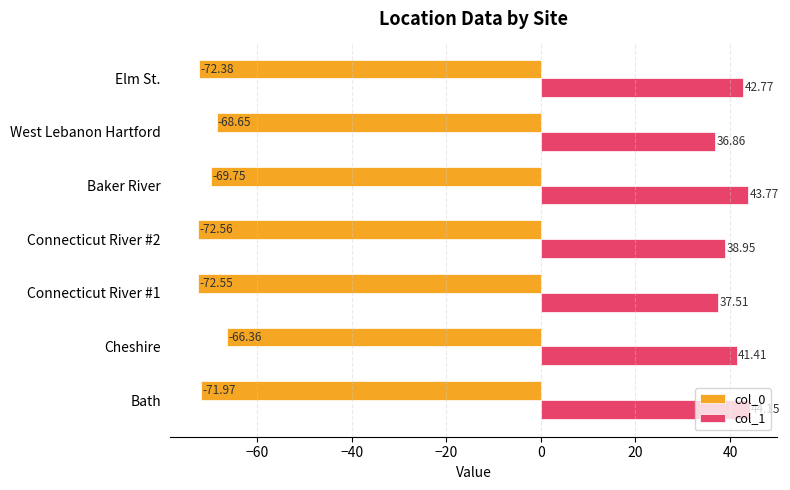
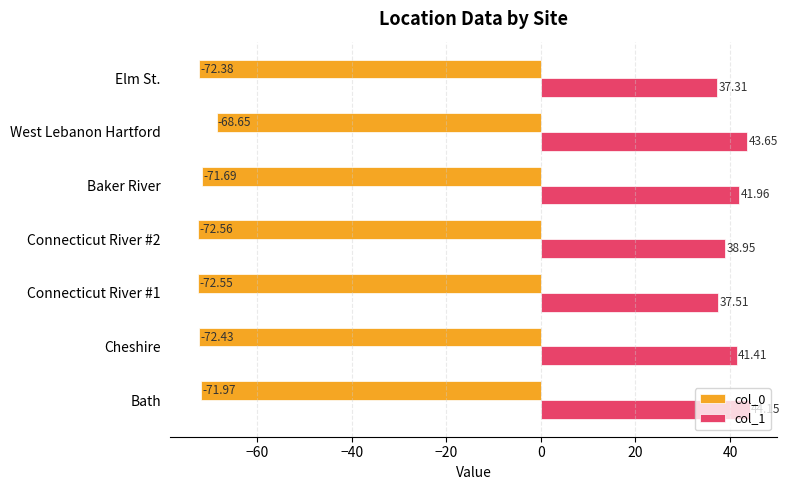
col_1, Elm St.: 42.77 -> 37.31
col_1, West Lebanon Hartford: 36.86 -> 43.65
col_0, Baker River: -69.75 -> -71.69
col_1, Baker River: 43.77 -> 41.96
col_0, Cheshire: -66.36 -> -72.43
